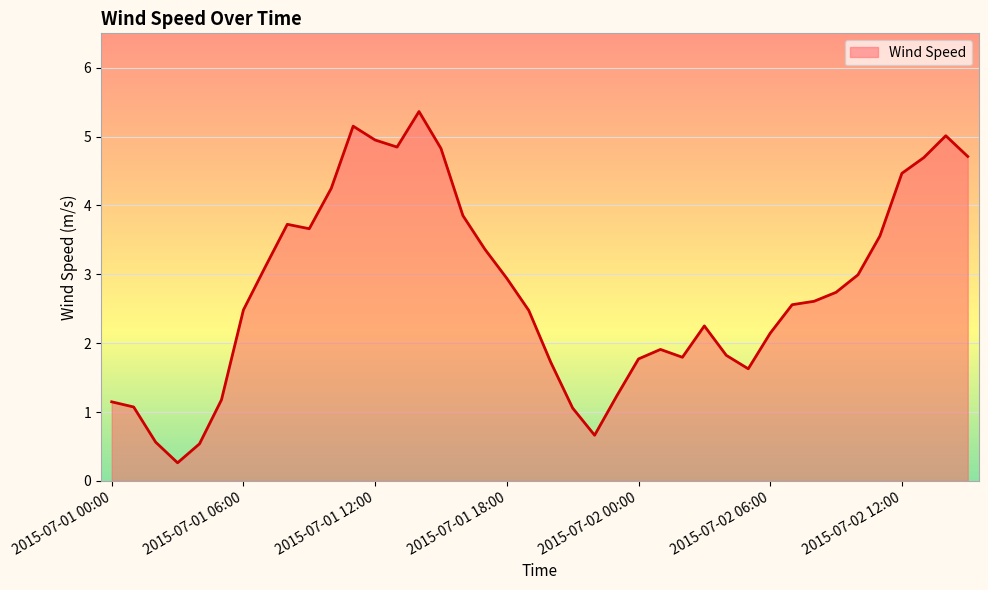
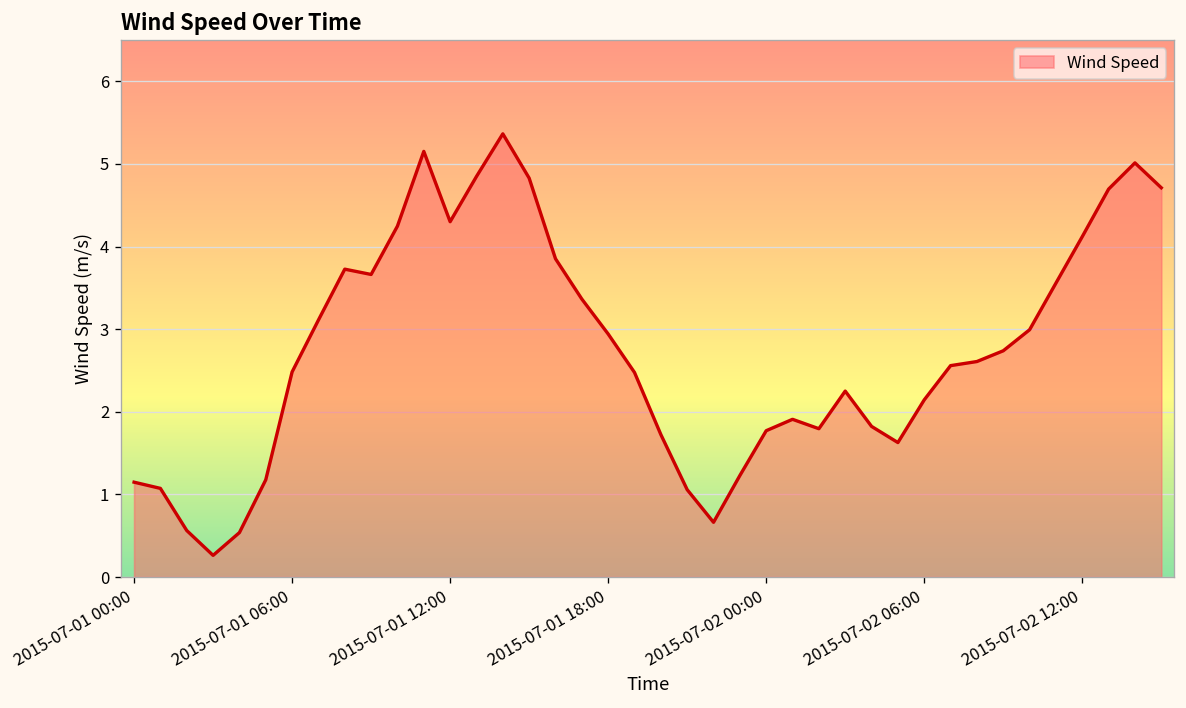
2015-07-01 12:00: 5.0 -> 4.3
2015-07-02 12:00: 4.5 -> 4.1
